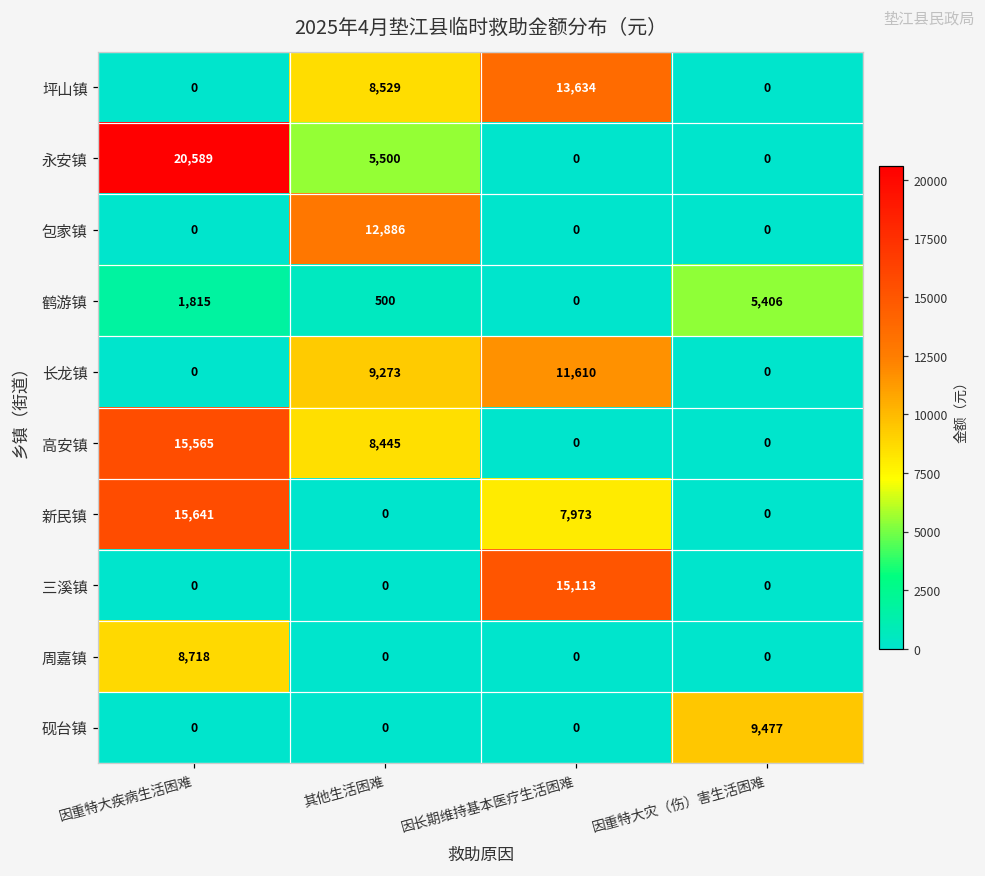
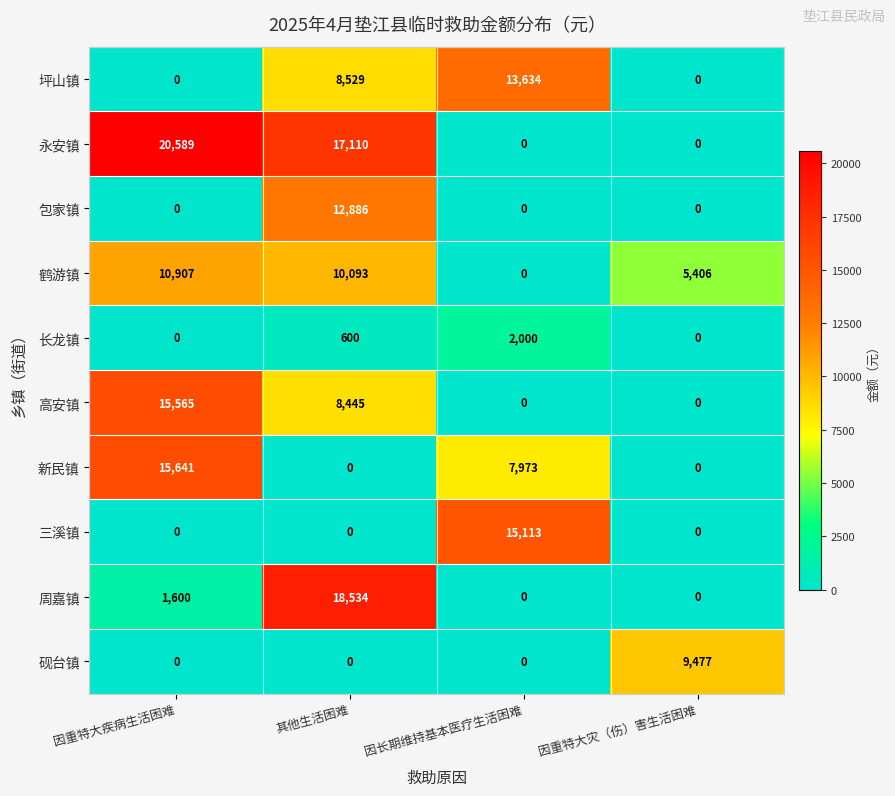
永安镇, 其他生活困难: 5,500 -> 17,110
鹤游镇, 因重特大疾病生活困难: 1,815 -> 10,907
鹤游镇, 其他生活困难: 500 -> 10,093
长龙镇, 其他生活困难: 9,273 -> 600
长龙镇, 因长期维持基本医疗生活困难: 11,610 -> 2,000
周嘉镇, 因重特大疾病生活困难: 8,718 -> 1,600
周嘉镇, 其他生活困难: 0 -> 18,534
